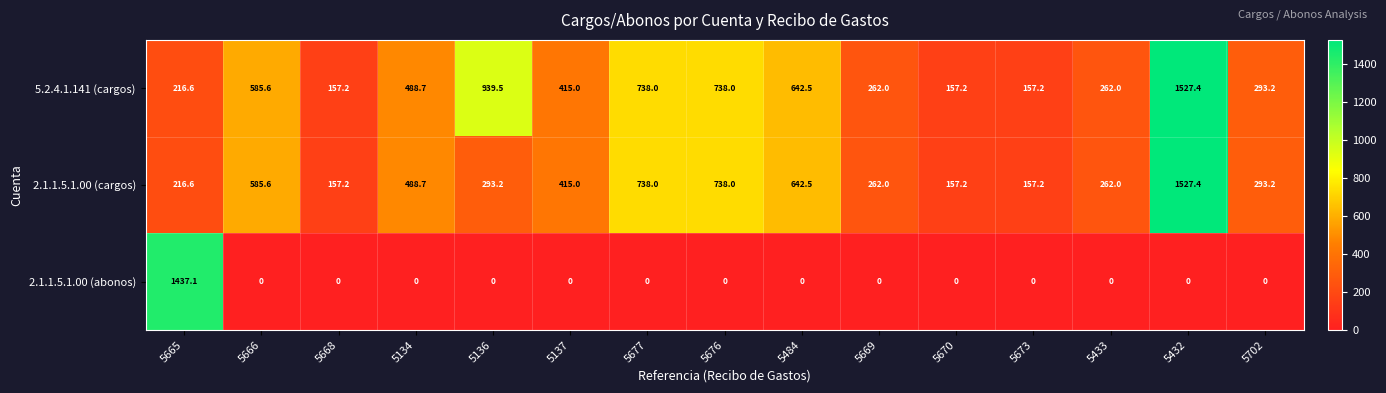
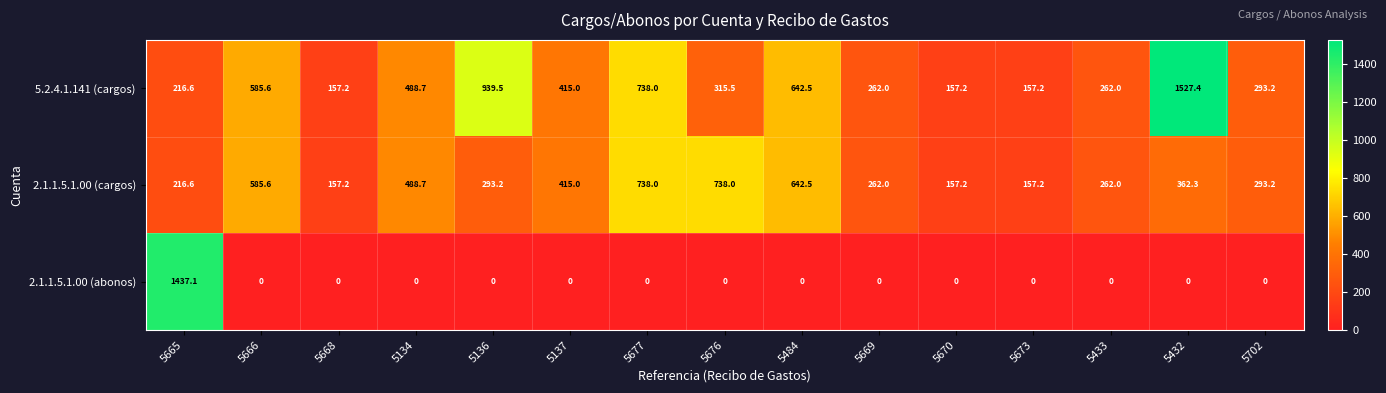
5.2.4.1.141 (cargos), 5676: 738.0 -> 315.5
2.1.1.5.1.00 (cargos), 5432: 1527.4 -> 362.3
